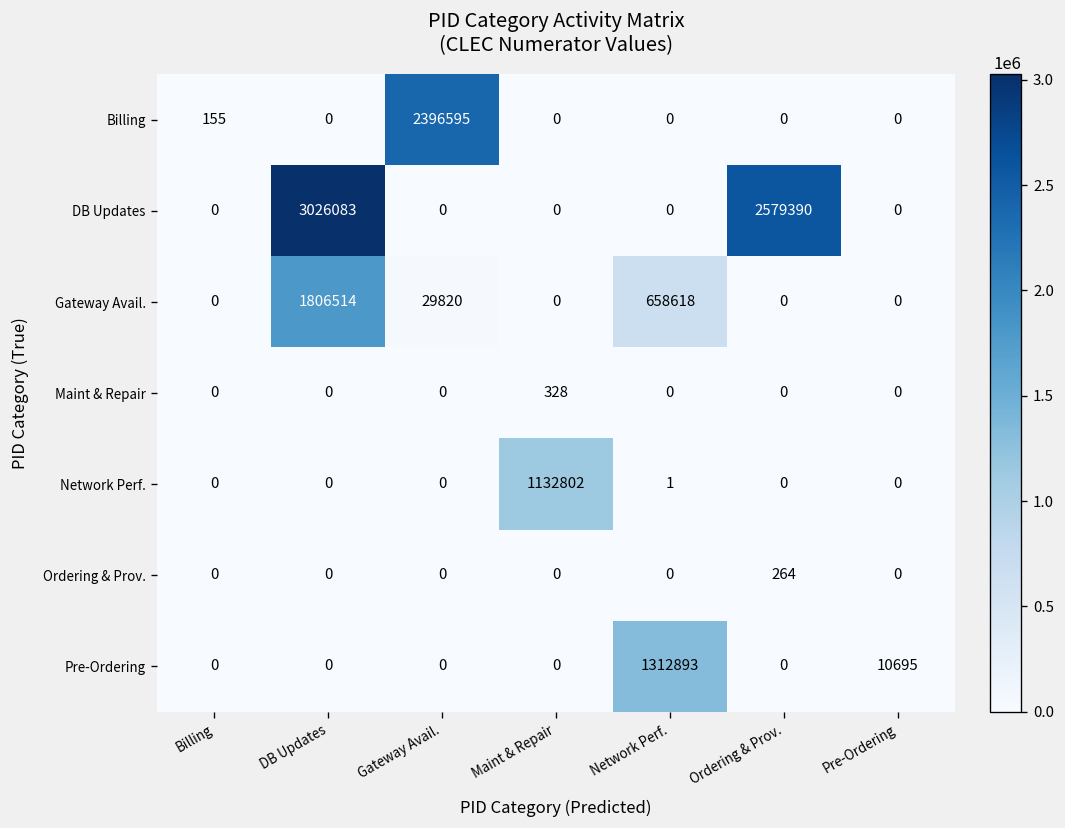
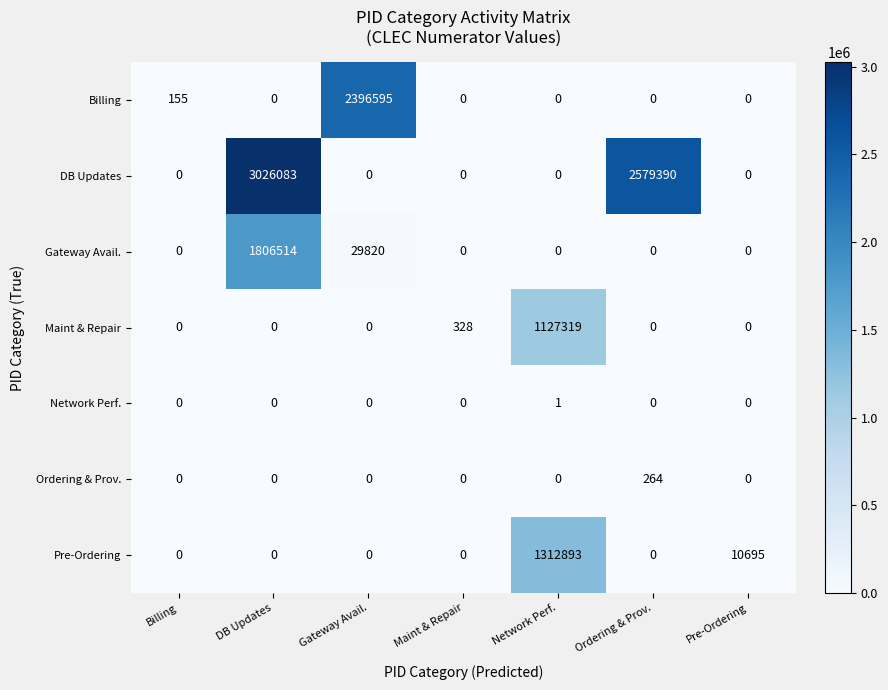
Gateway Avail., Network Perf.: 658618 -> 0
Maint & Repair, Network Perf.: 0 -> 1127319
Network Perf., Maint & Repair: 1132802 -> 0
